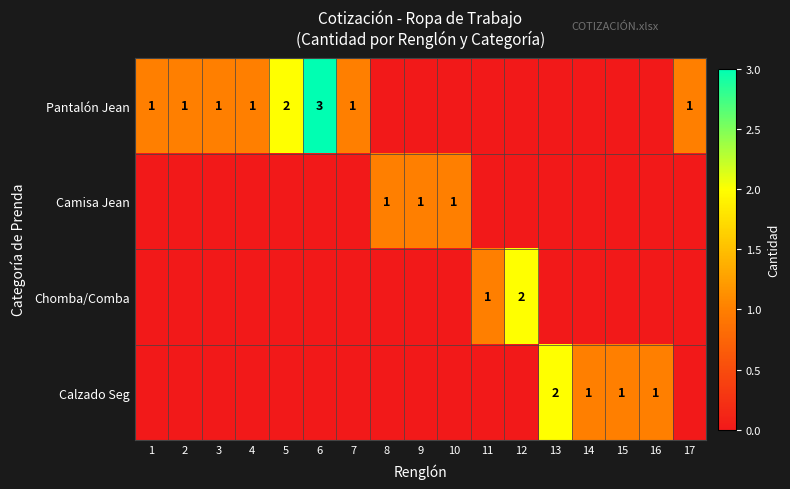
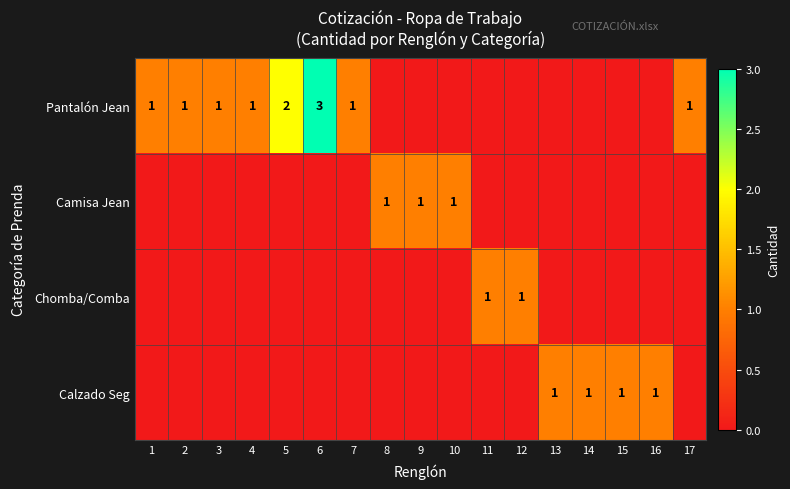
Chomba/Comba, 12: 2 -> 1
Calzado Seg, 13: 2 -> 1
